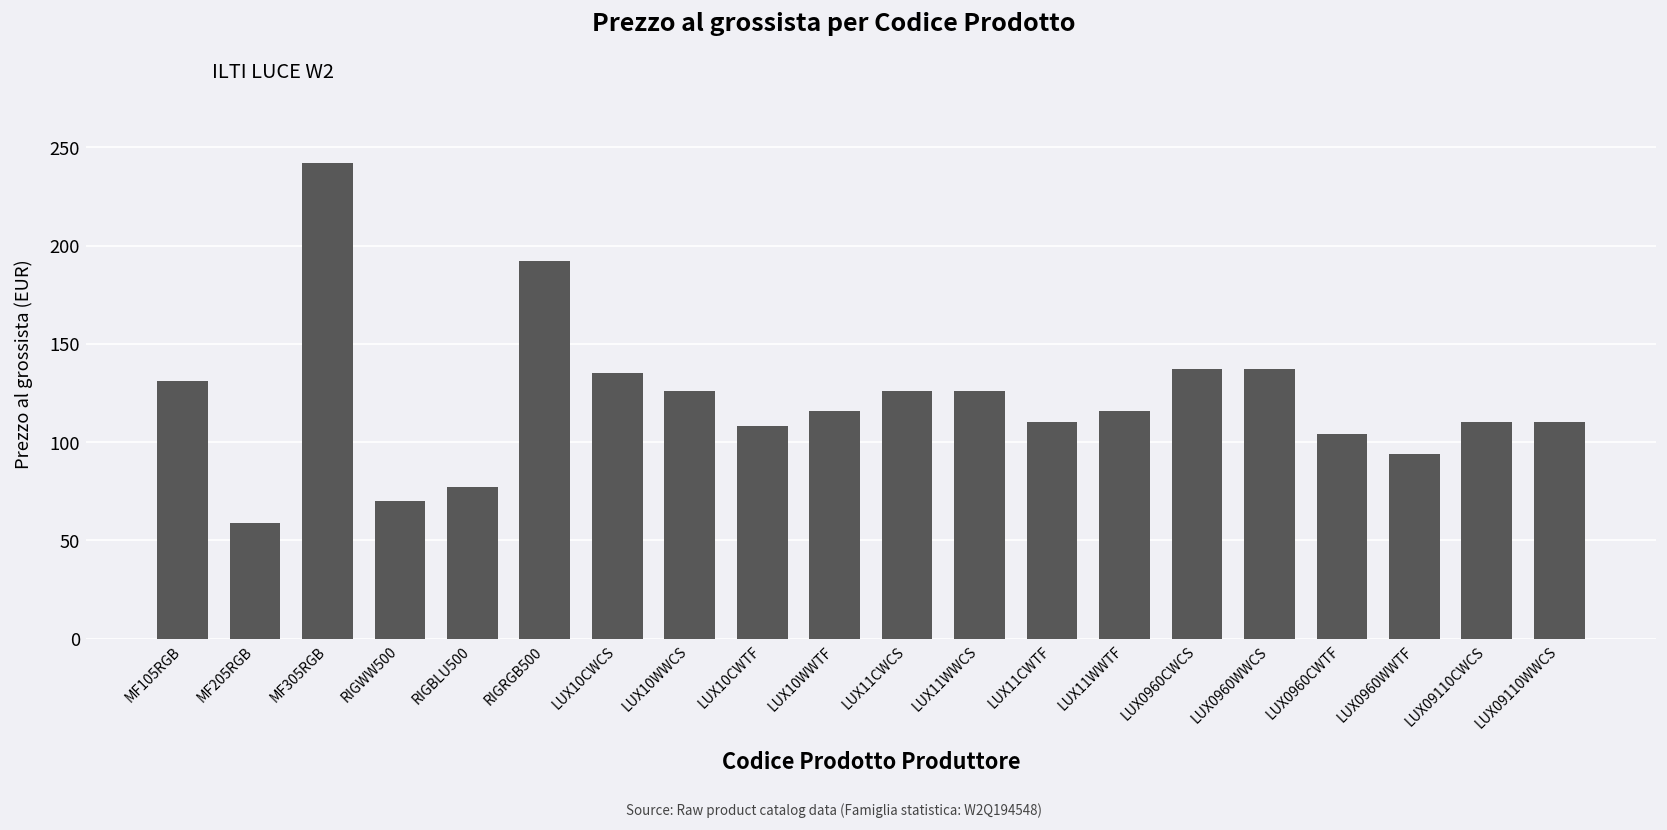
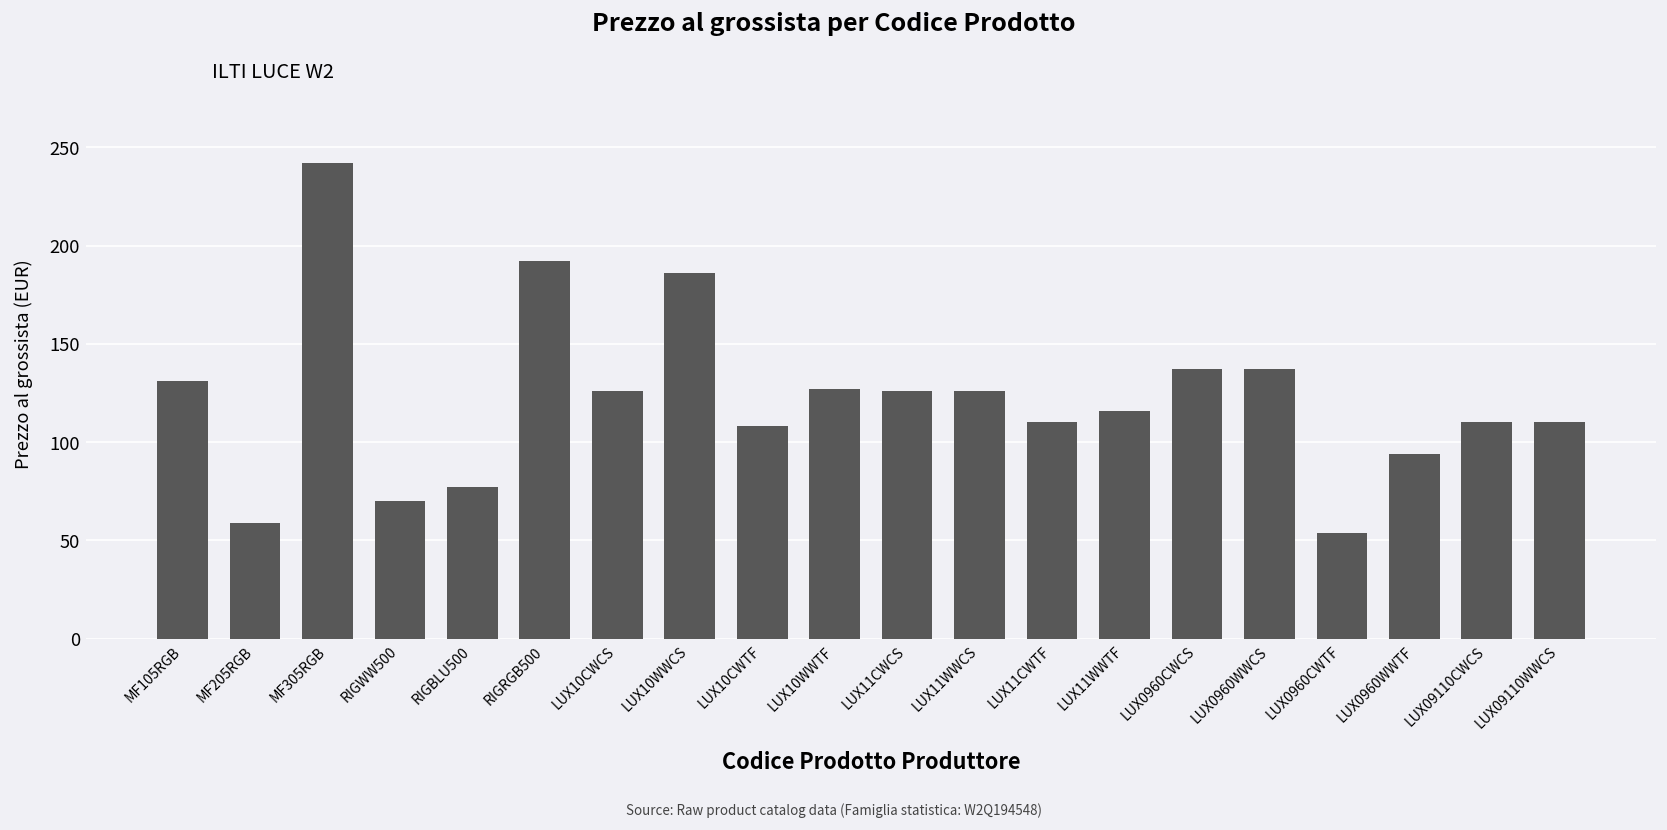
LUX10CWCS: 135 -> 126
LUX10WWCS: 126 -> 186
LUX10WWTF: 116 -> 127
LUX0960CWTF: 104 -> 54
